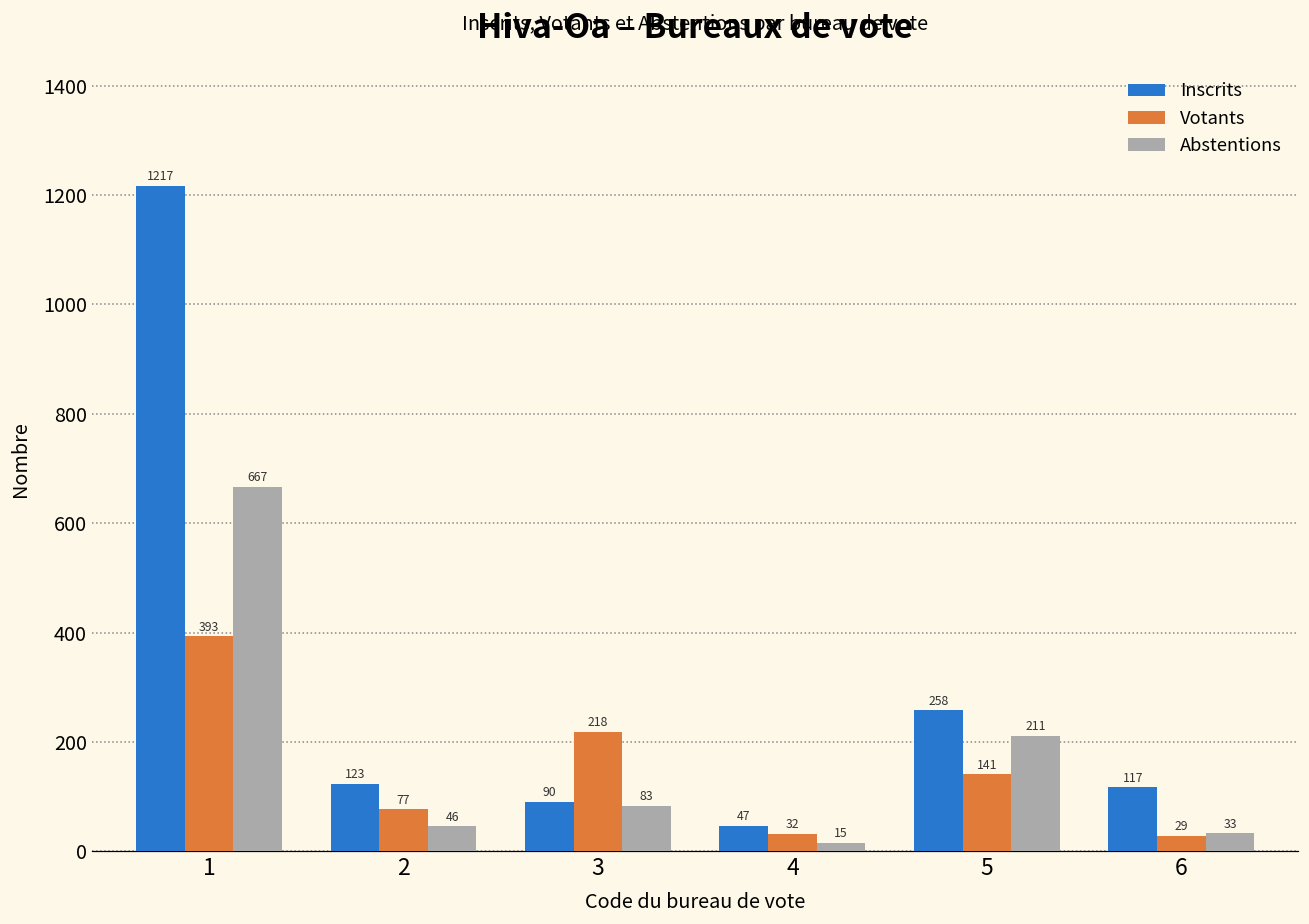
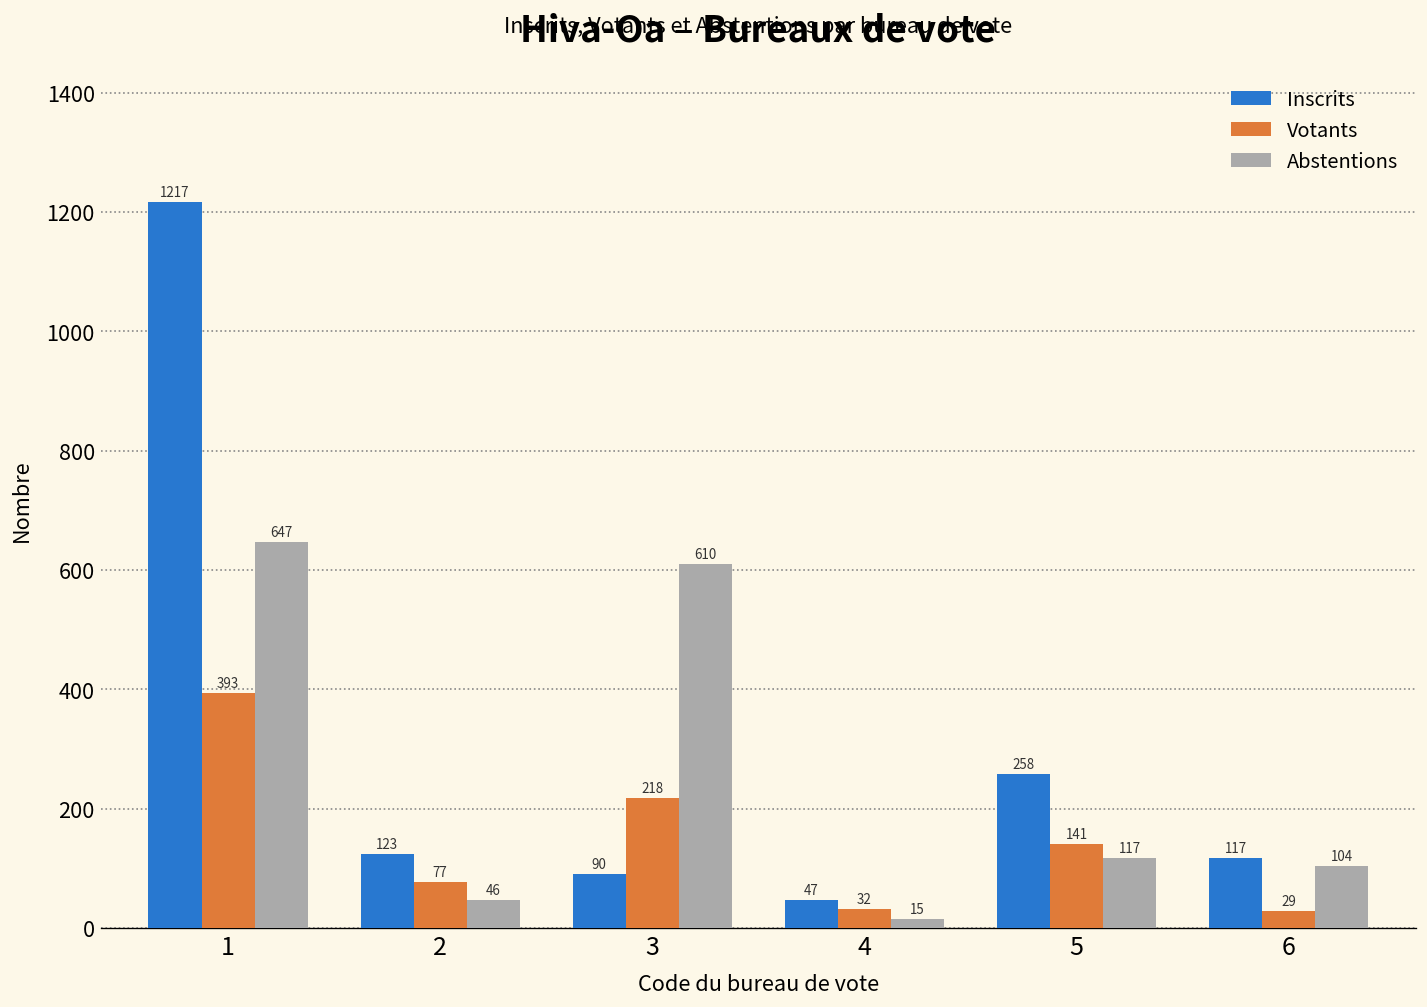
Abstentions, 1: 667 -> 647
Abstentions, 3: 83 -> 610
Abstentions, 5: 211 -> 117
Abstentions, 6: 33 -> 104
